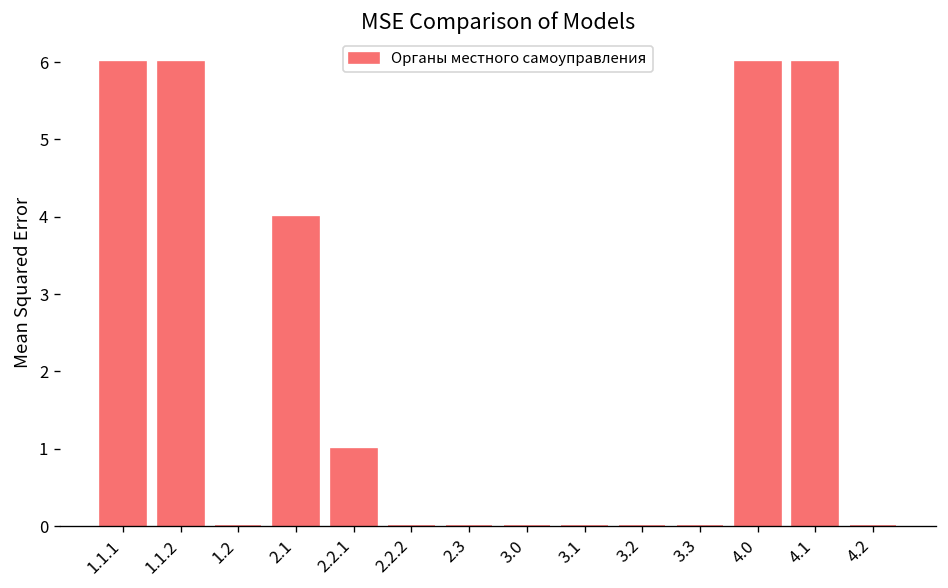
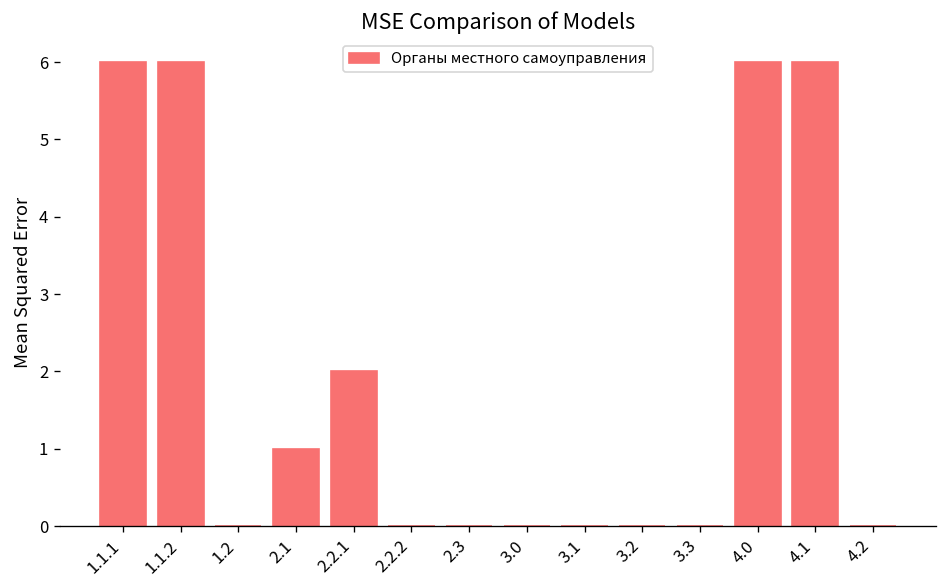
2.1: 4 -> 1
2.2.1: 1 -> 2
